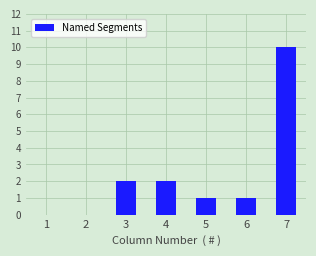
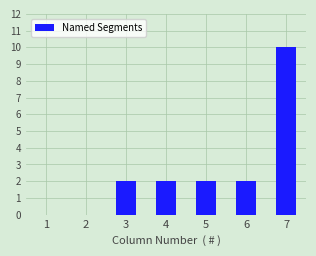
5: 1 -> 2
6: 1 -> 2
